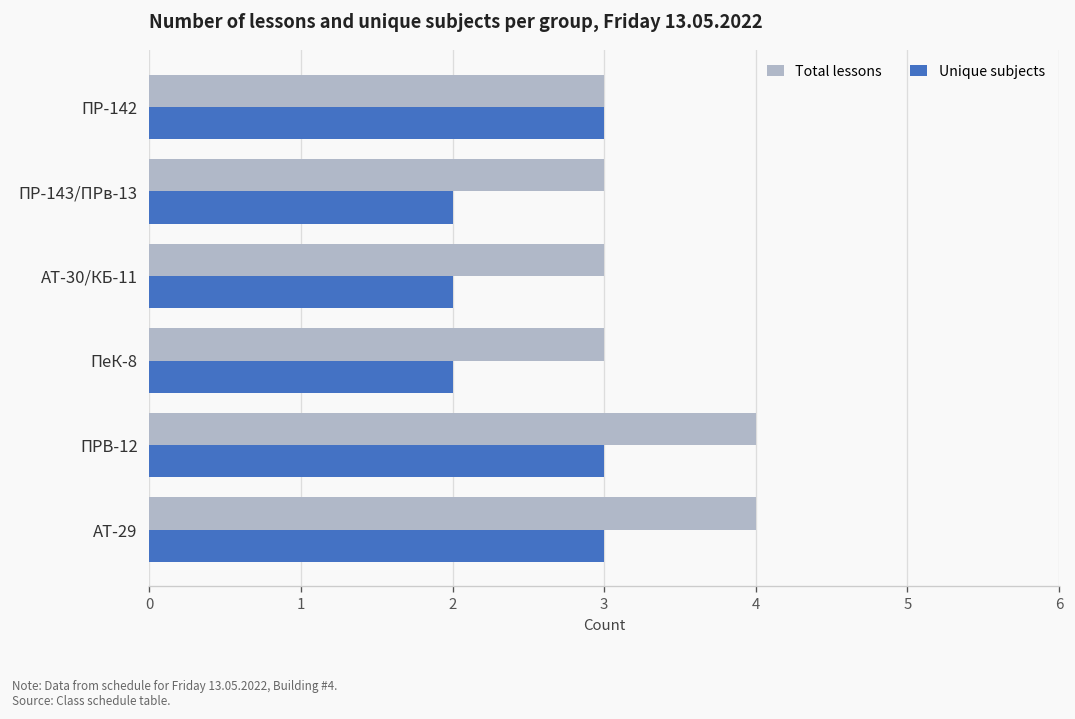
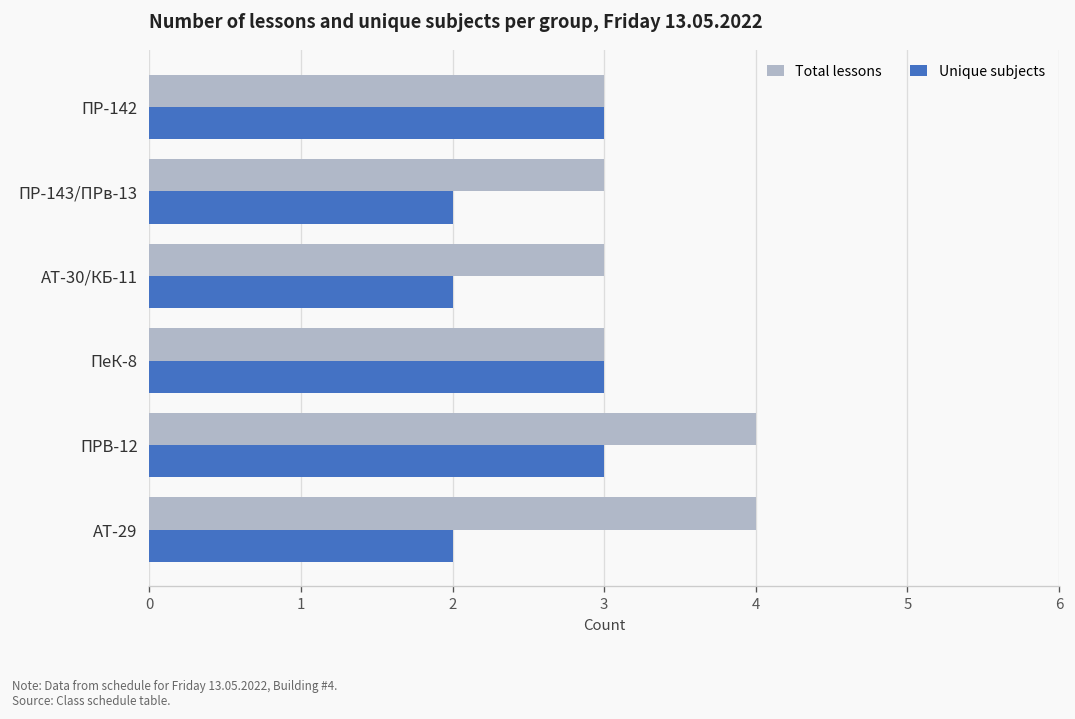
Unique subjects, ПеК-8: 2 -> 3
Unique subjects, АТ-29: 3 -> 2
